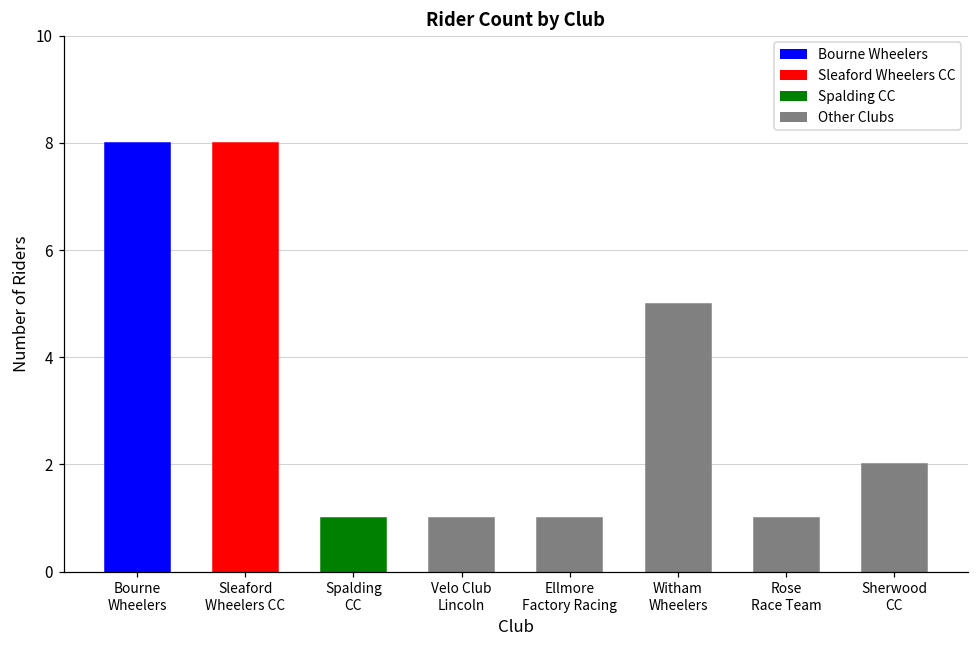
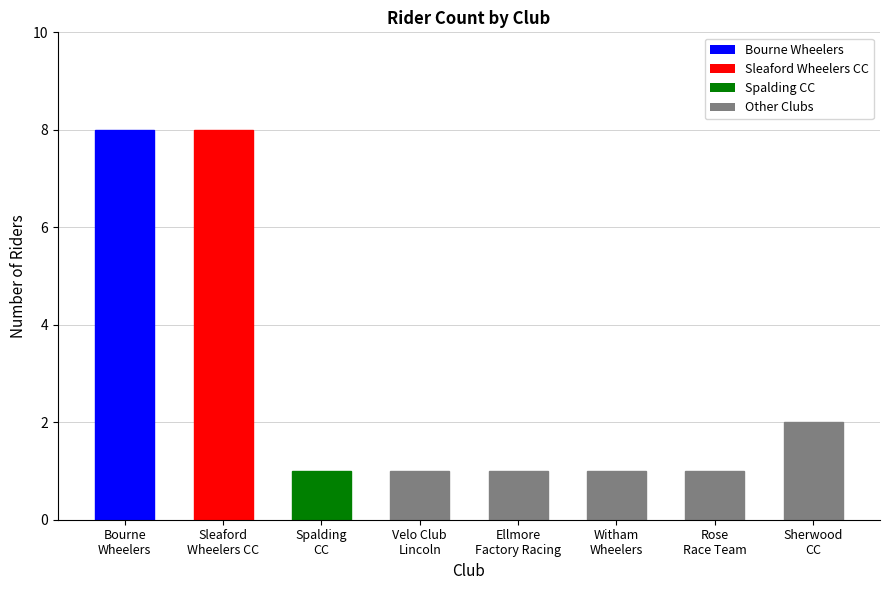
Witham Wheelers: 5 -> 1
